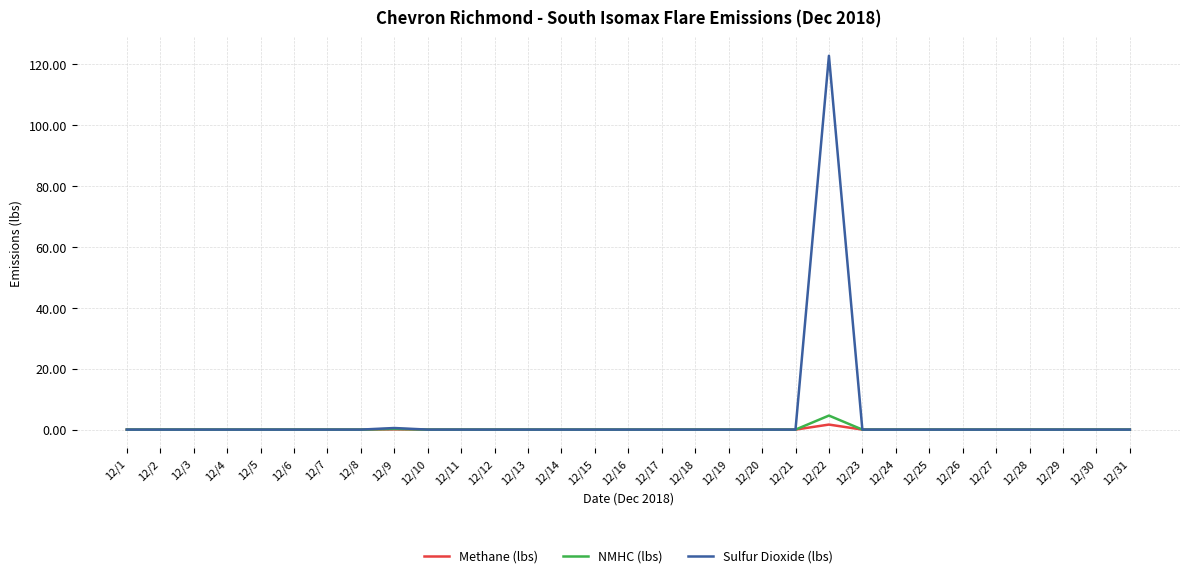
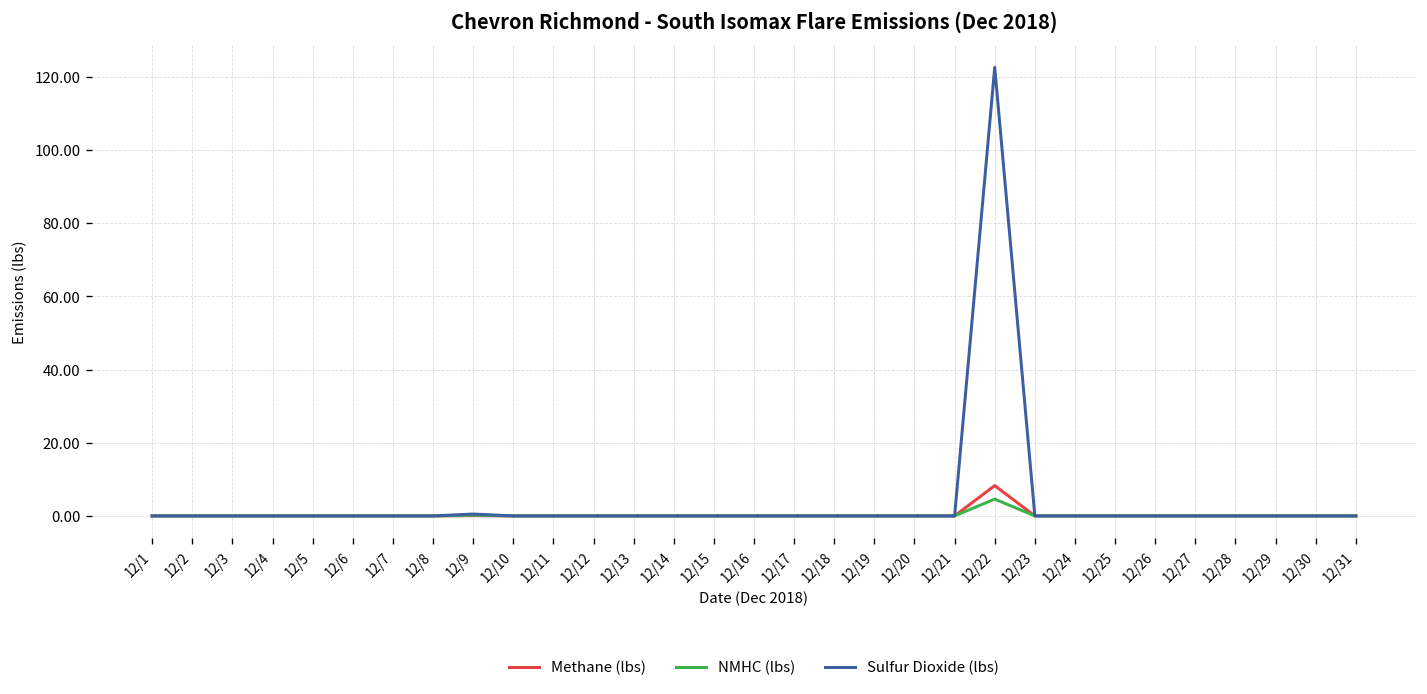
Methane (lbs), 12/22: 2 -> 8
